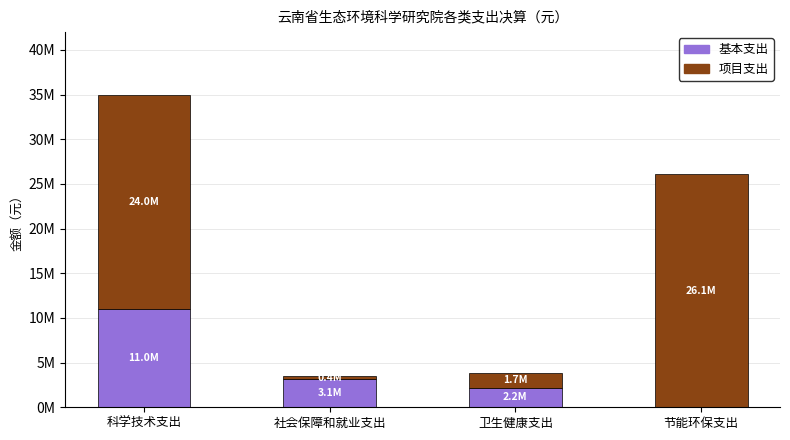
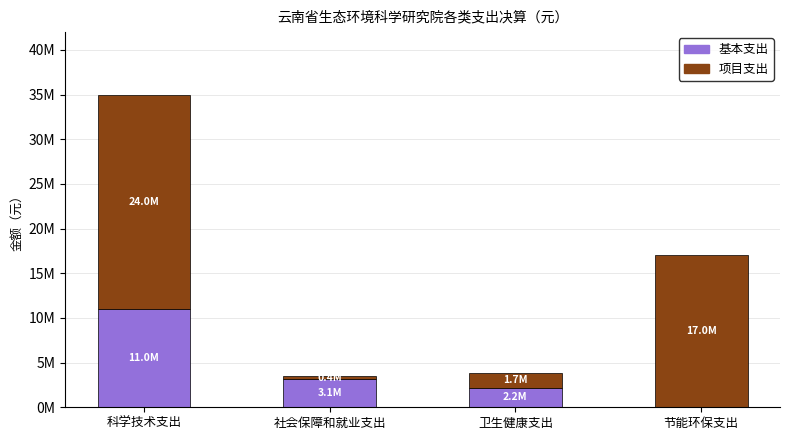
项目支出, 节能环保支出: 26.1M -> 17.0M
